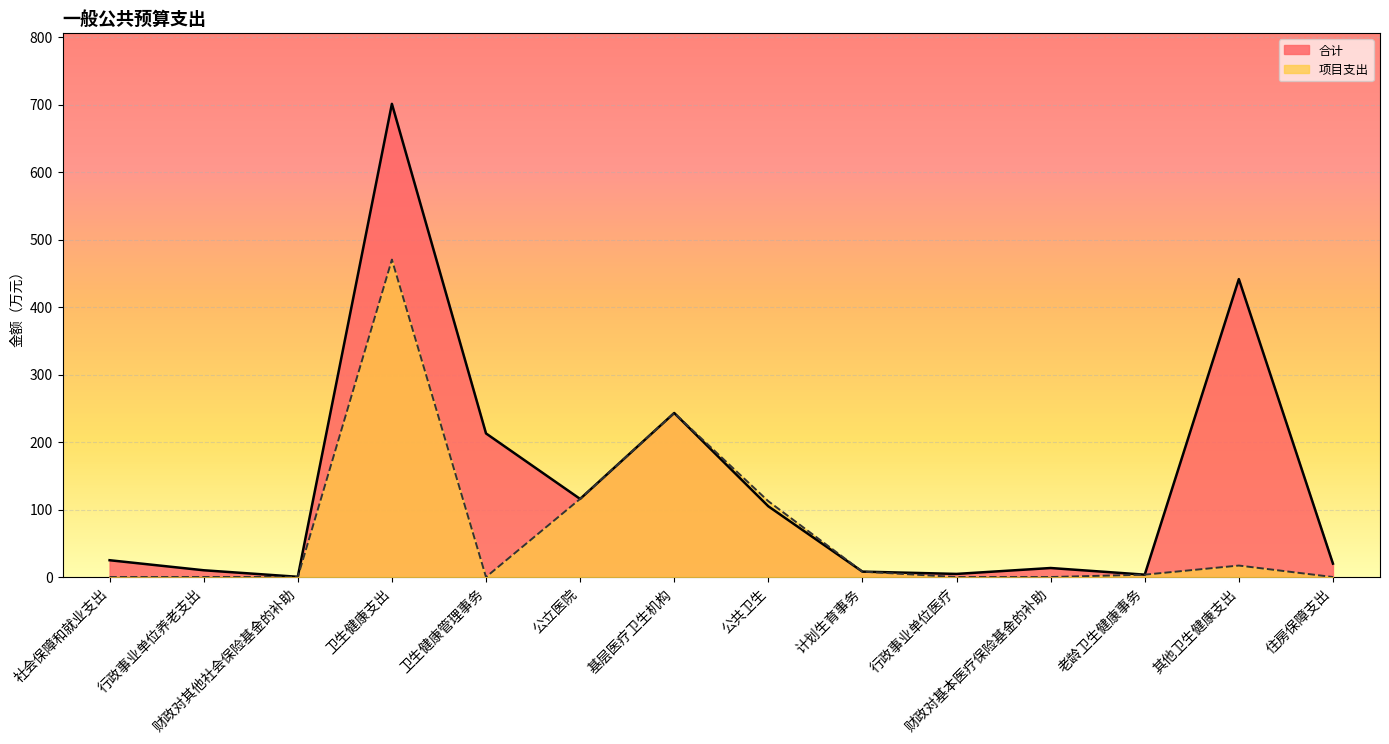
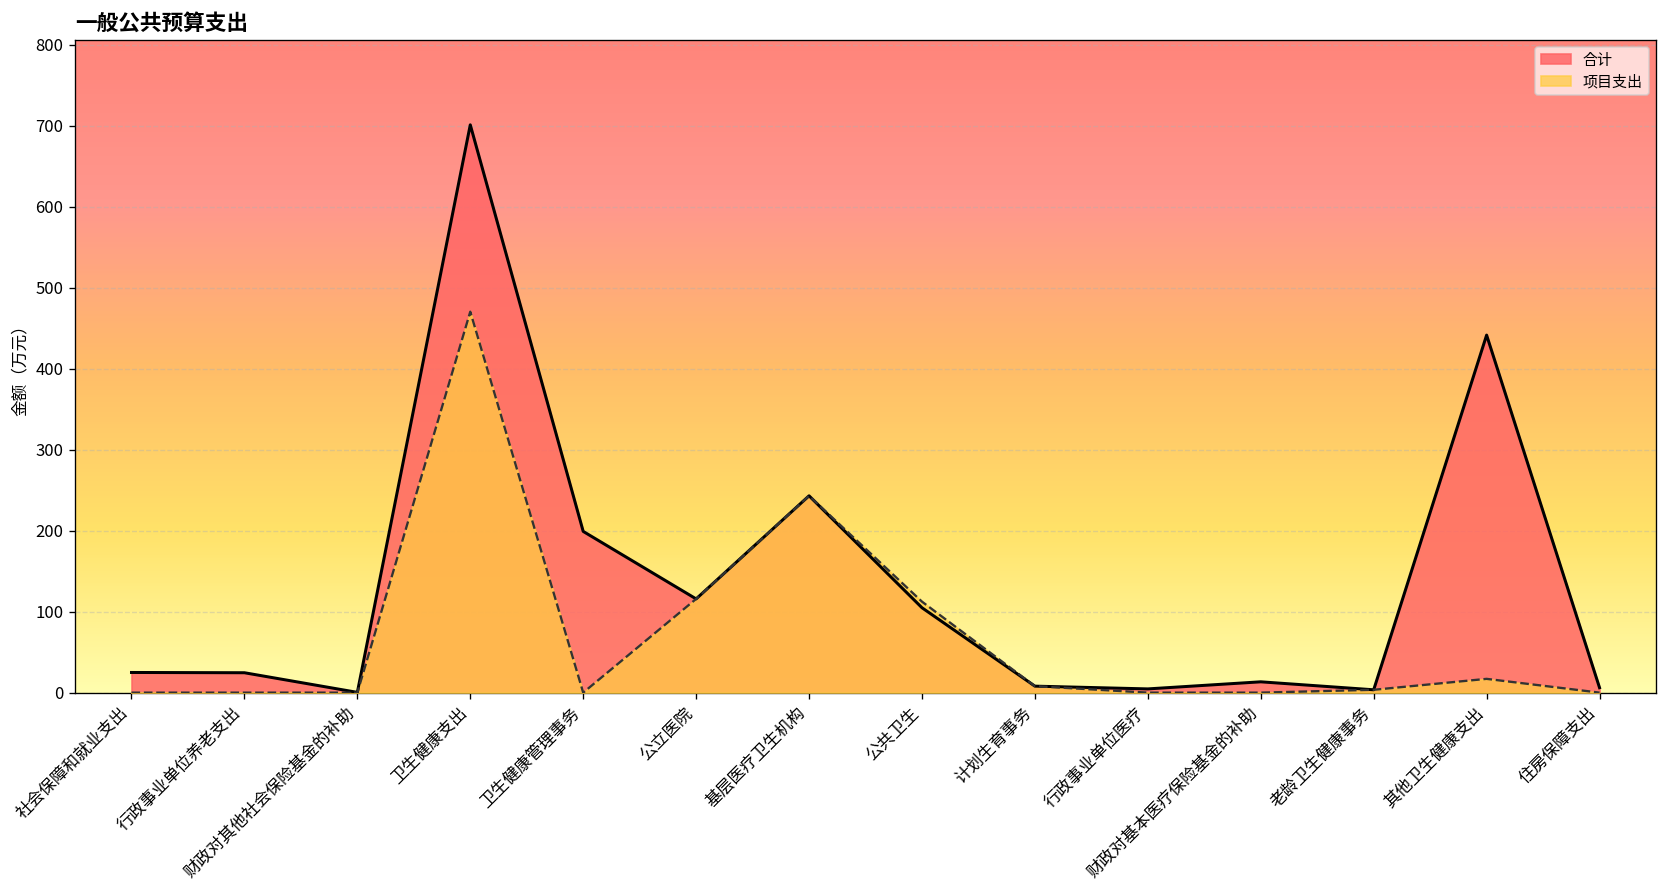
合计, 行政事业单位养老支出: 10 -> 20
合计, 卫生健康管理事务: 210 -> 200
合计, 住房保障支出: 20 -> 10
